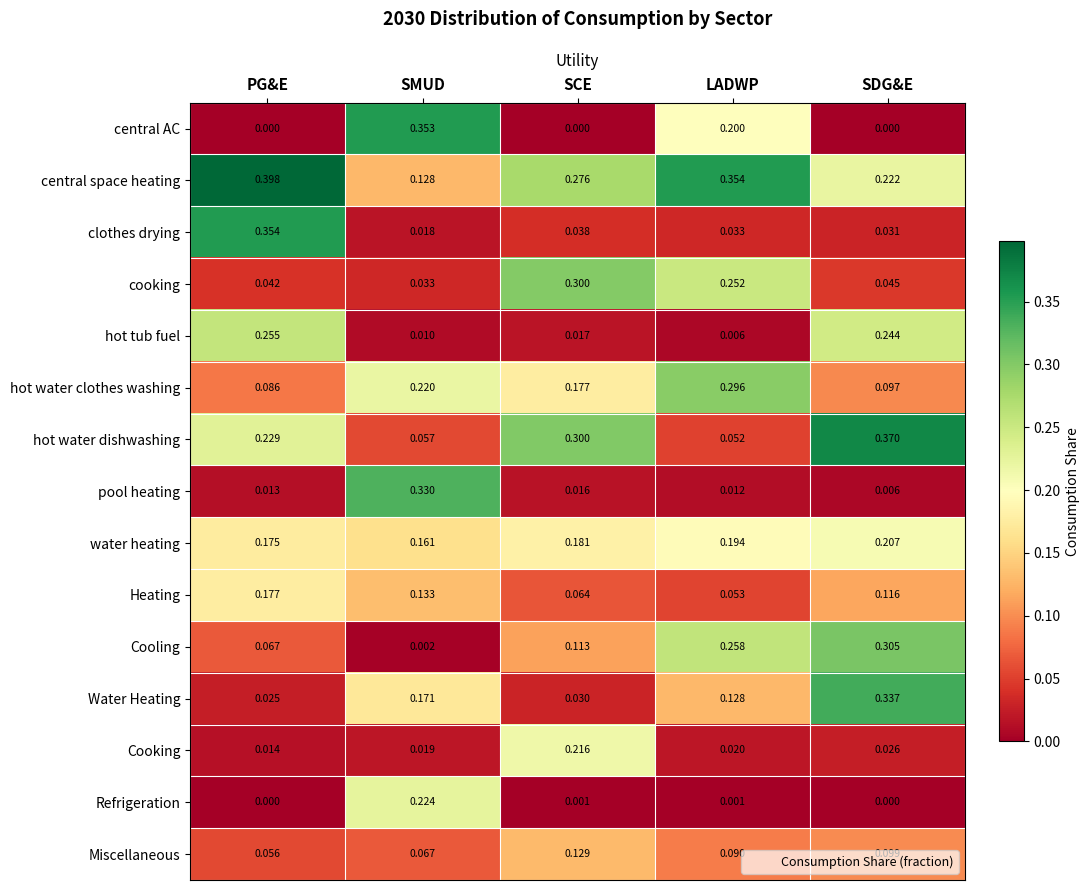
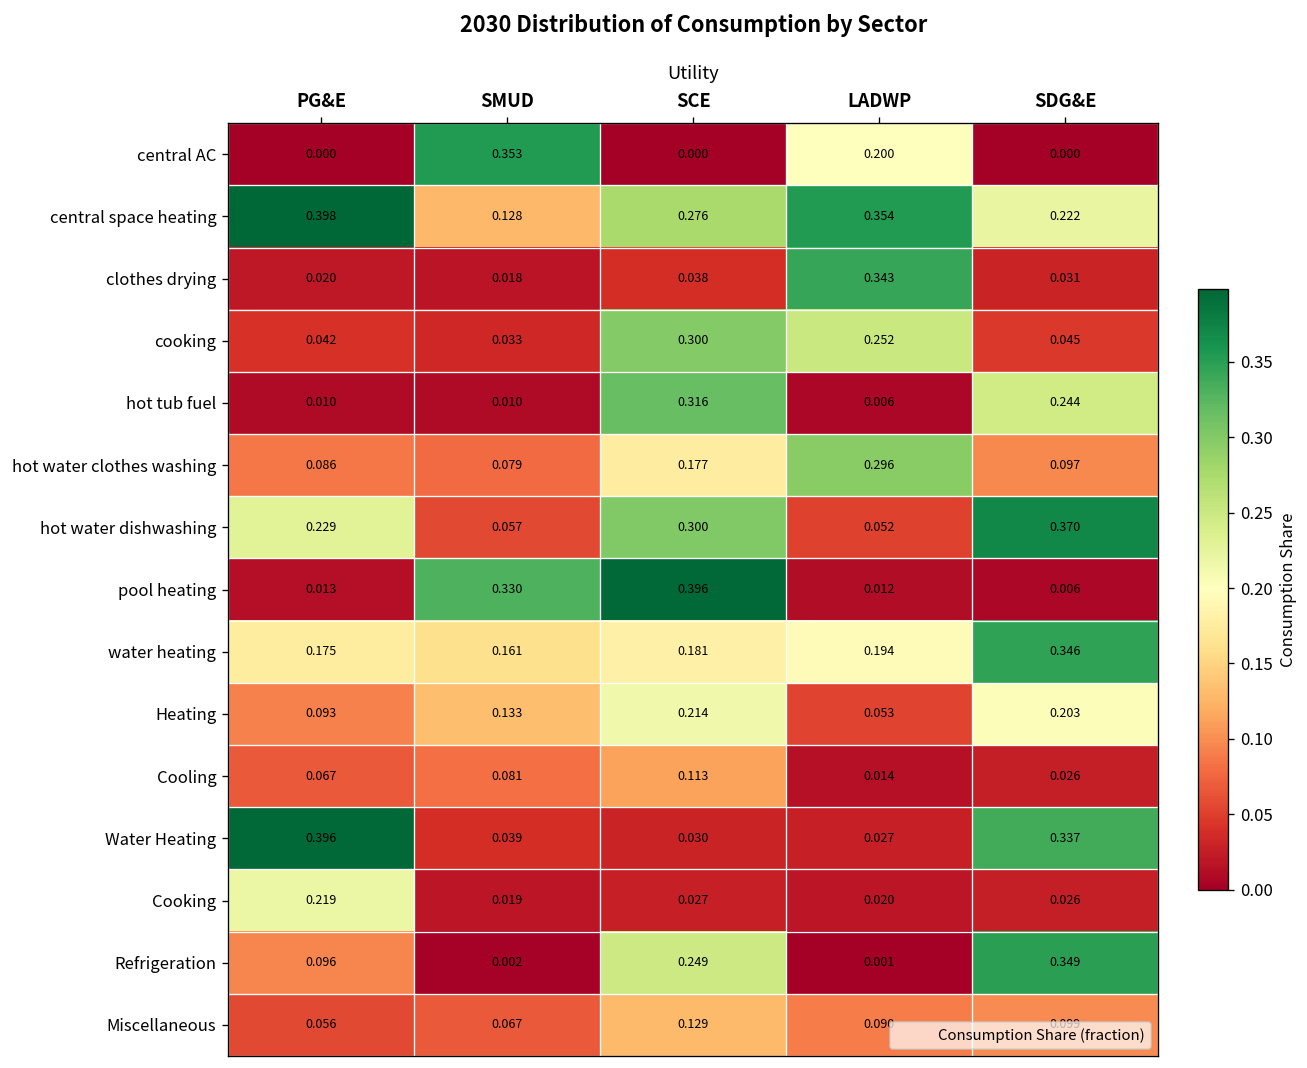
clothes drying, PG&E: 0.354 -> 0.020
clothes drying, LADWP: 0.033 -> 0.343
hot tub fuel, PG&E: 0.255 -> 0.010
hot tub fuel, SCE: 0.017 -> 0.316
hot water clothes washing, SMUD: 0.220 -> 0.079
pool heating, SCE: 0.016 -> 0.396
water heating, SDG&E: 0.207 -> 0.346
Heating, PG&E: 0.177 -> 0.093
Heating, SCE: 0.064 -> 0.214
Heating, SDG&E: 0.116 -> 0.203
Cooling, SMUD: 0.002 -> 0.081
Cooling, LADWP: 0.258 -> 0.014
Cooling, SDG&E: 0.305 -> 0.026
Water Heating, PG&E: 0.025 -> 0.396
Water Heating, SMUD: 0.171 -> 0.039
Water Heating, LADWP: 0.128 -> 0.027
Cooking, PG&E: 0.014 -> 0.219
Cooking, SCE: 0.216 -> 0.027
Refrigeration, PG&E: 0.000 -> 0.096
Refrigeration, SMUD: 0.224 -> 0.002
Refrigeration, SCE: 0.001 -> 0.249
Refrigeration, SDG&E: 0.000 -> 0.349
